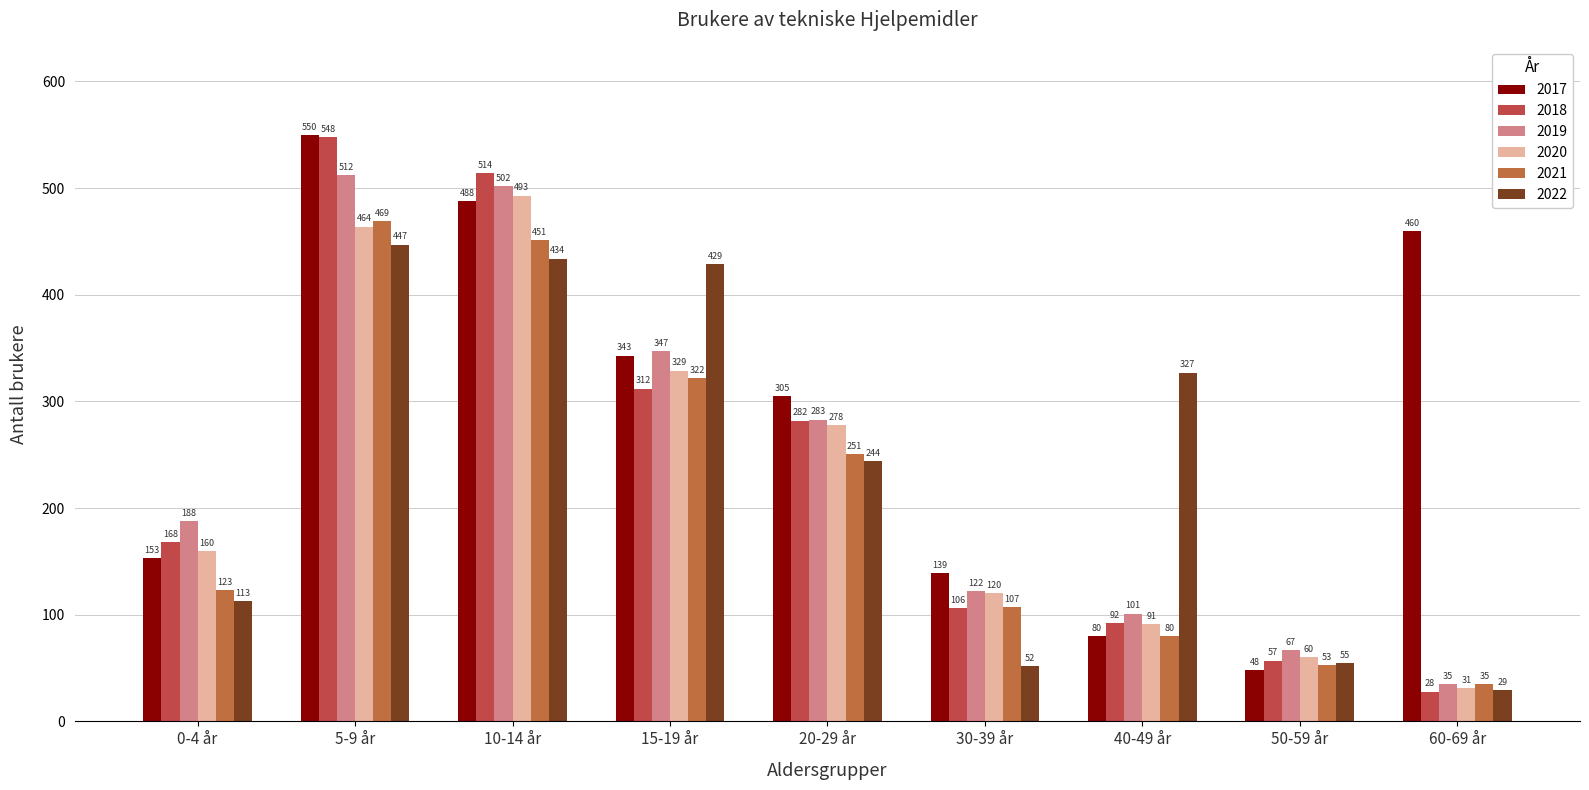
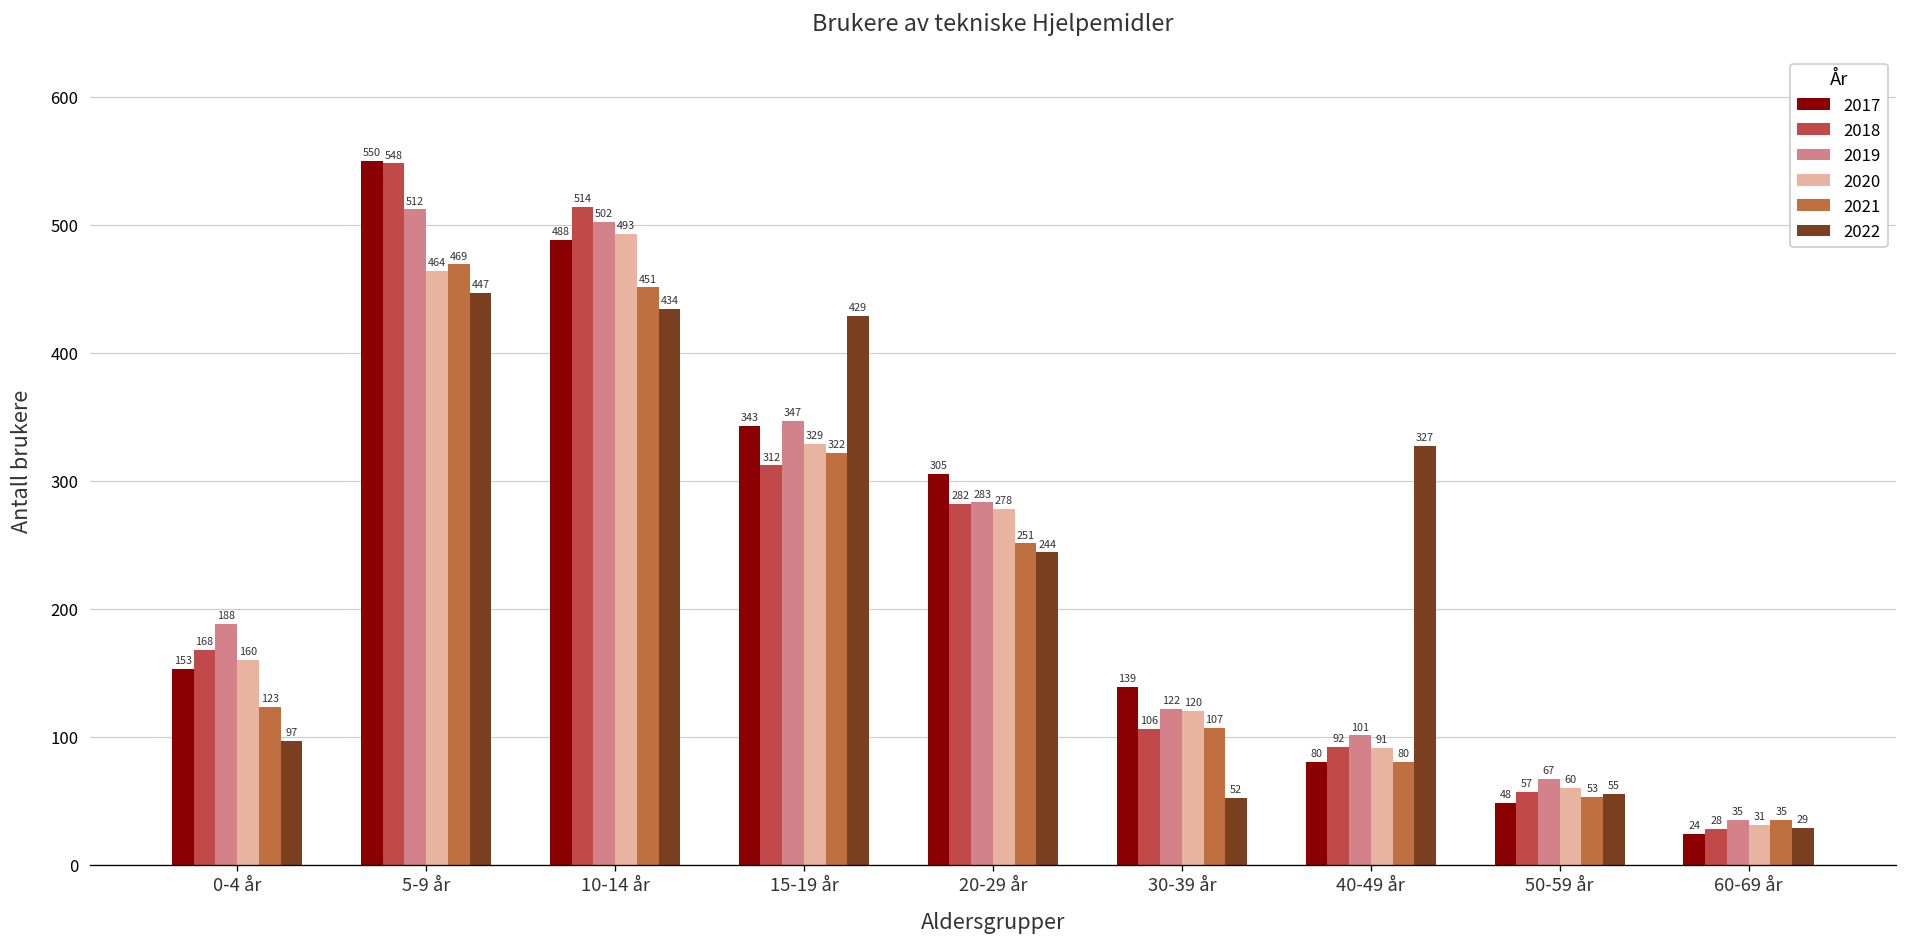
2022, 0-4 år: 113 -> 97
2017, 60-69 år: 460 -> 24
